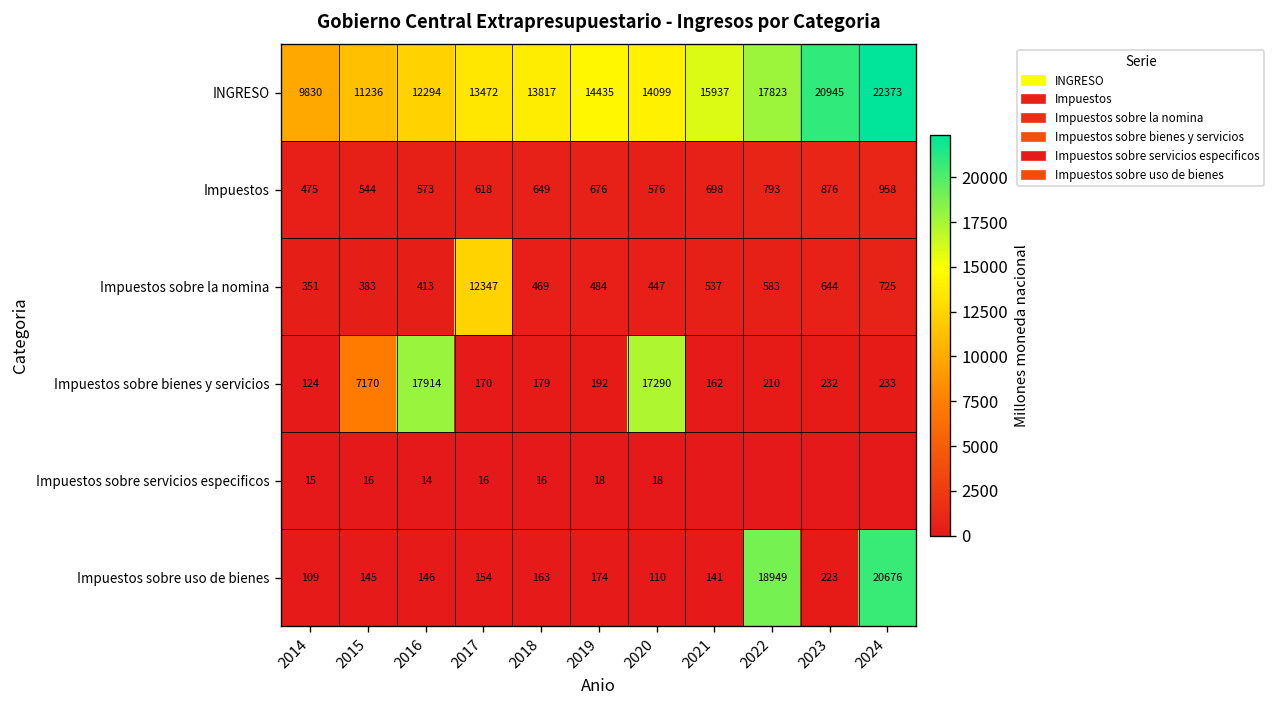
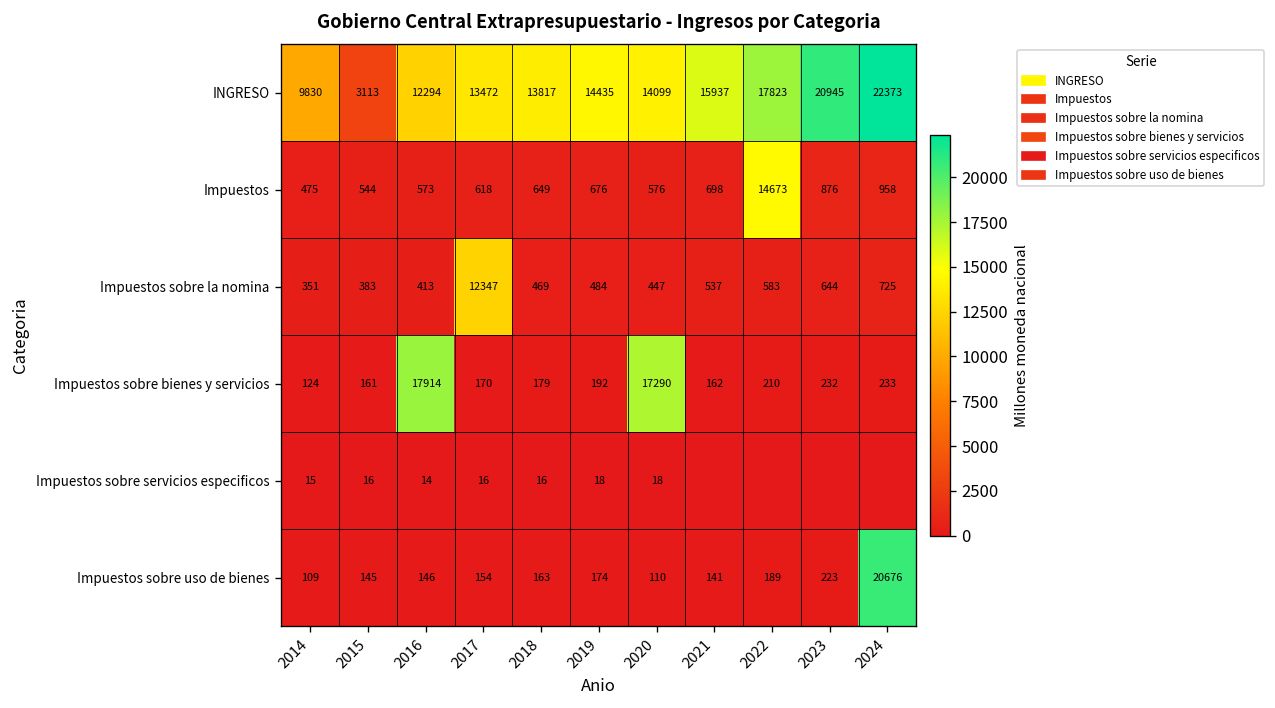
INGRESO, 2015: 11236 -> 3113
Impuestos, 2022: 793 -> 14673
Impuestos sobre bienes y servicios, 2015: 7170 -> 161
Impuestos sobre uso de bienes, 2022: 18949 -> 189
